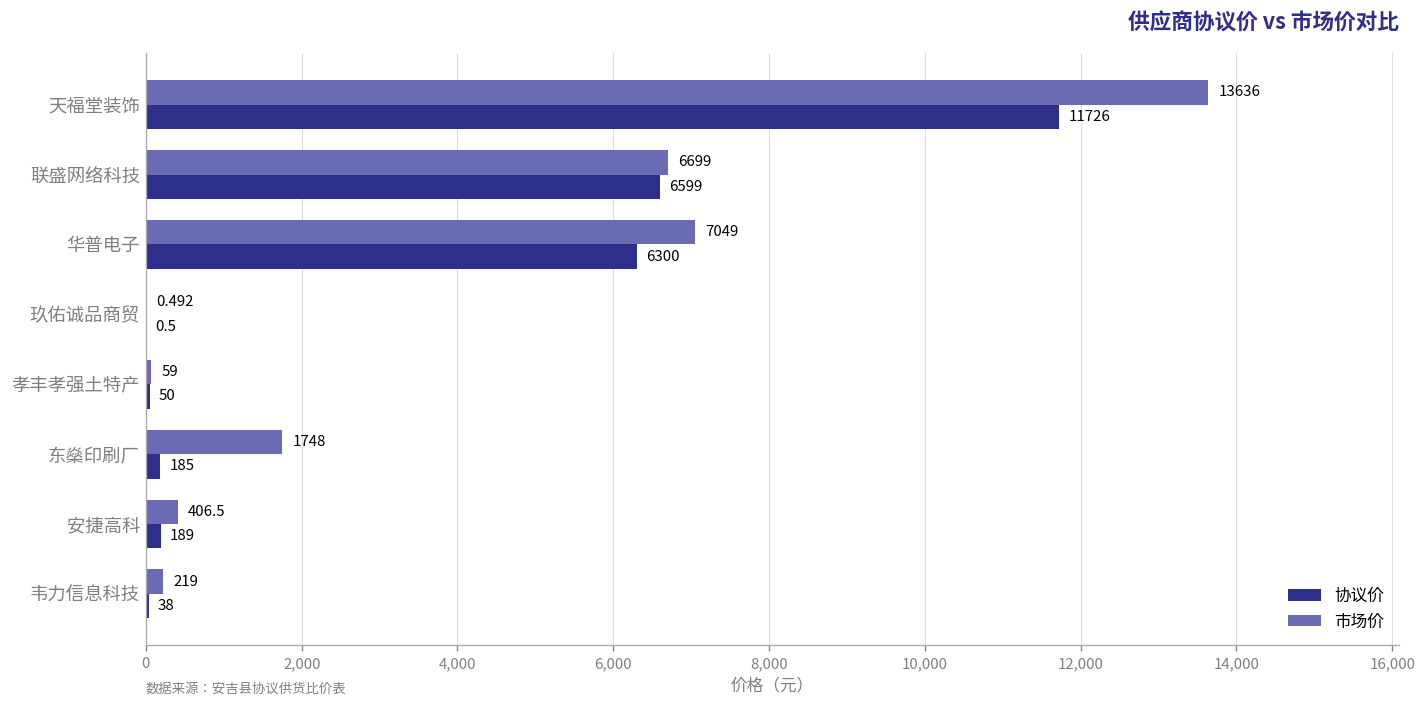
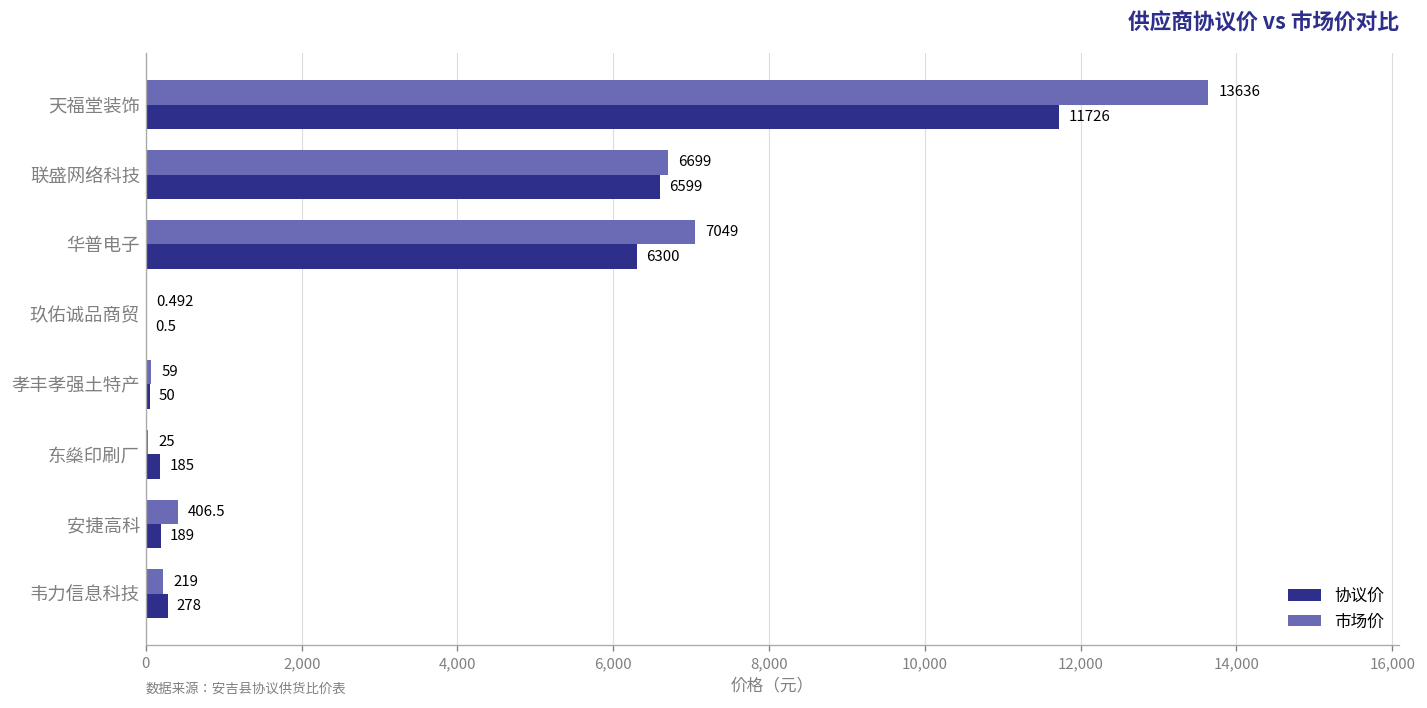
市场价, 东燊印刷厂: 1748 -> 25
协议价, 韦力信息科技: 38 -> 278
